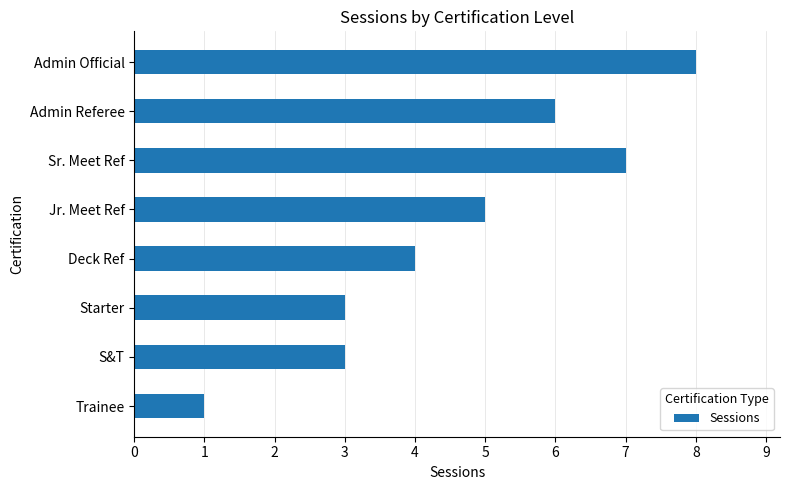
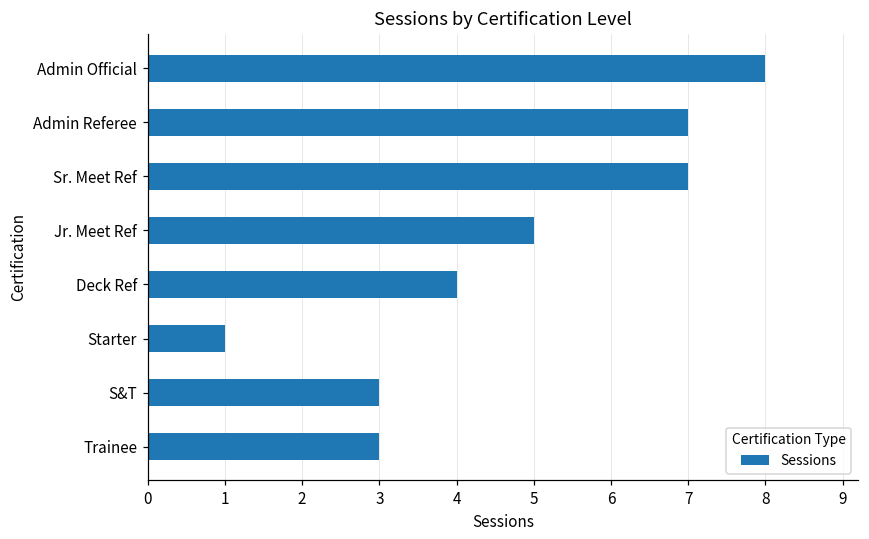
Admin Referee: 6 -> 7
Starter: 3 -> 1
Trainee: 1 -> 3
